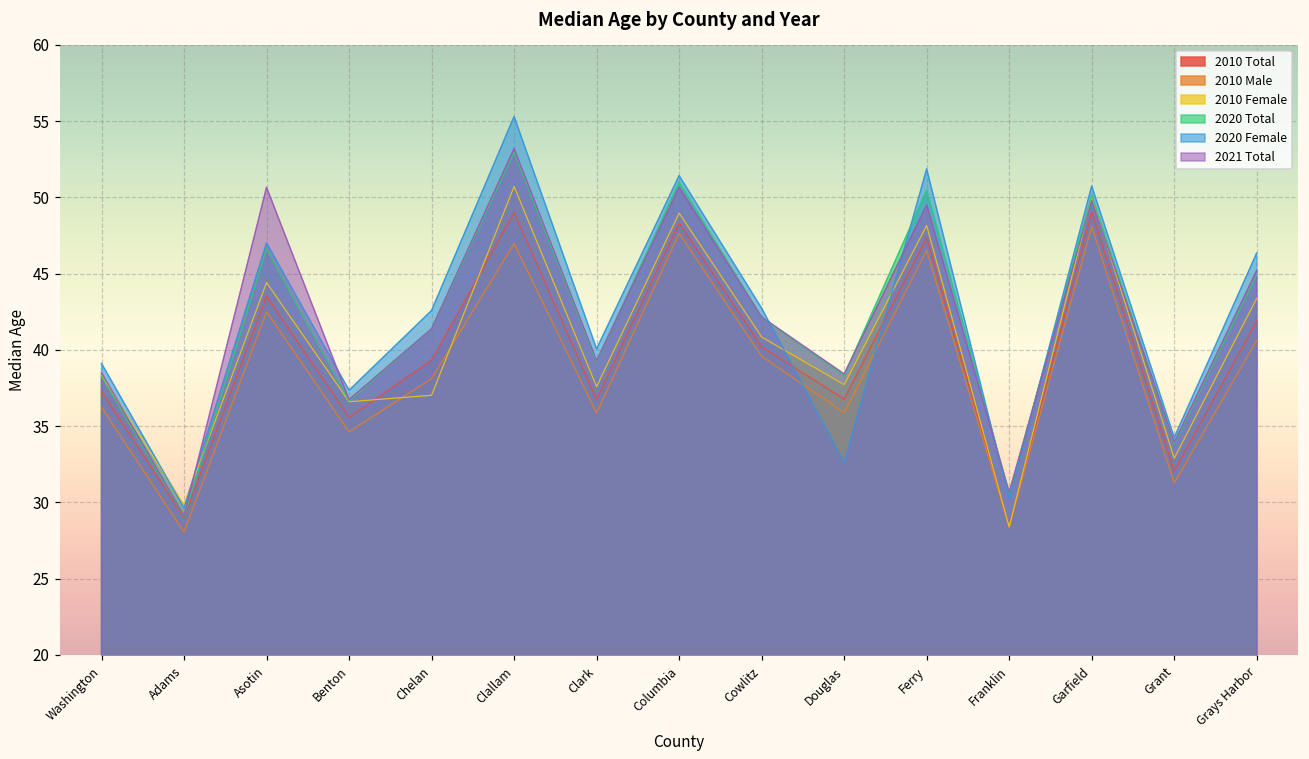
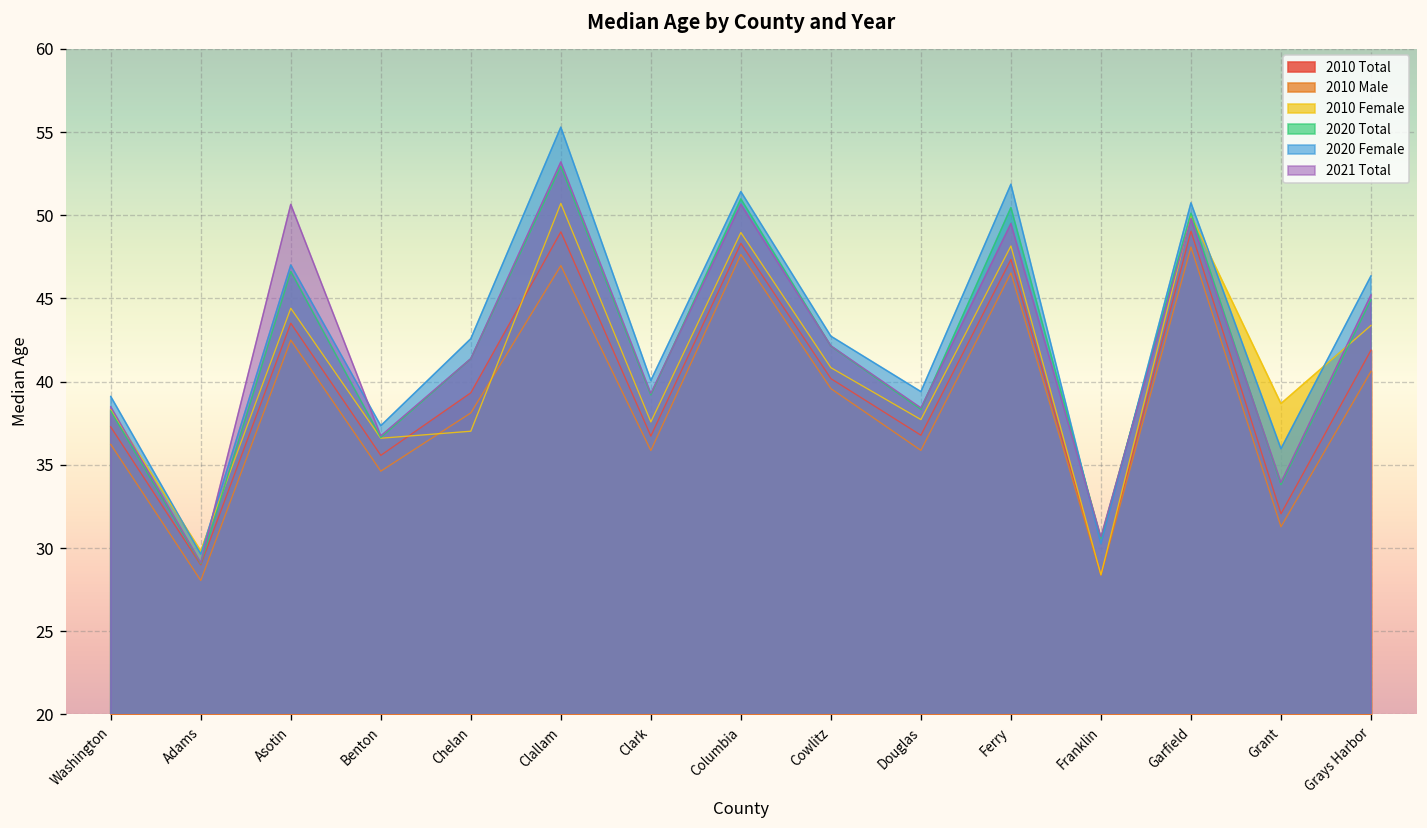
2020 Female, Douglas: 32.6 -> 39.4
2010 Female, Grant: 32.9 -> 38.7
2020 Female, Grant: 34.3 -> 36.0
